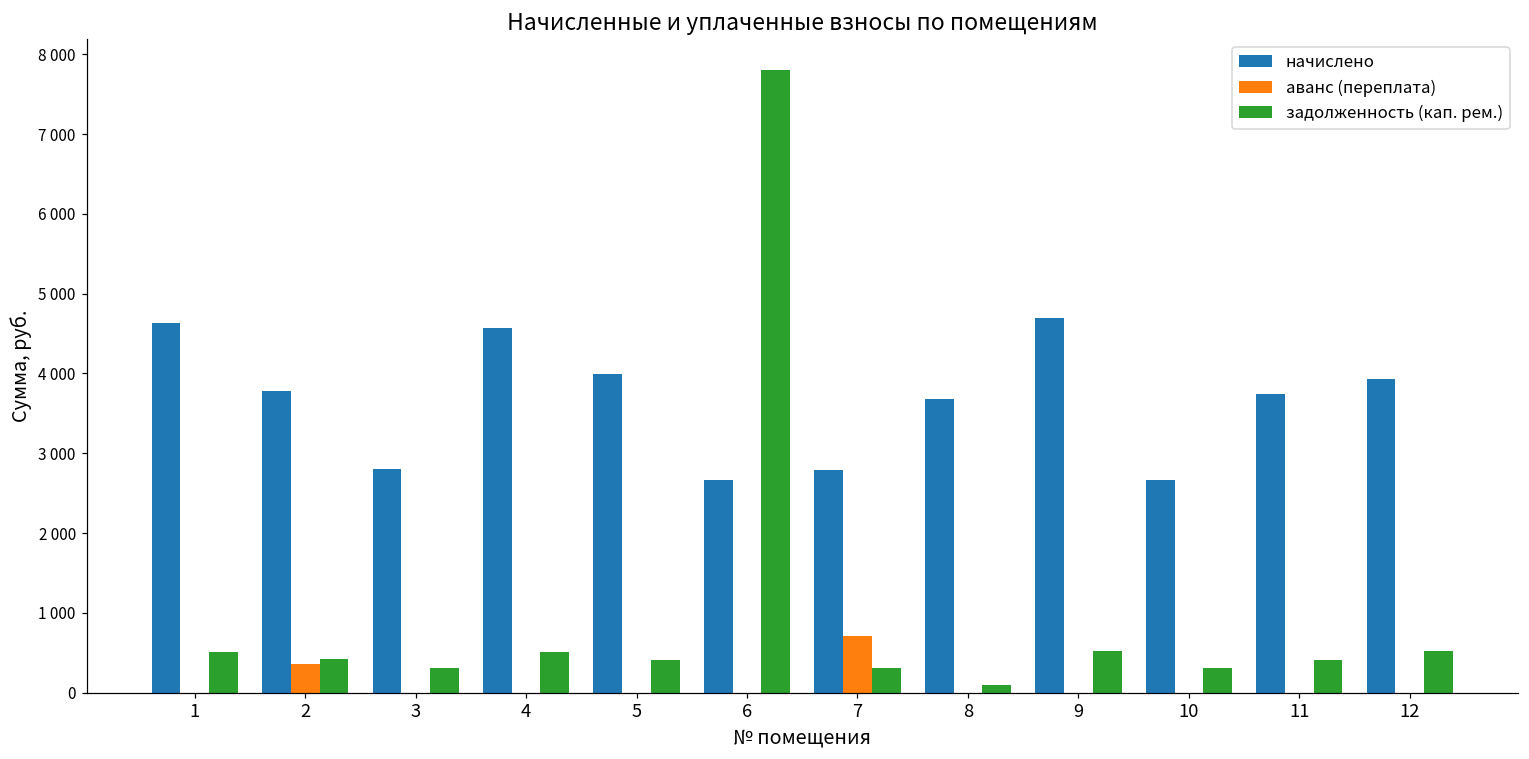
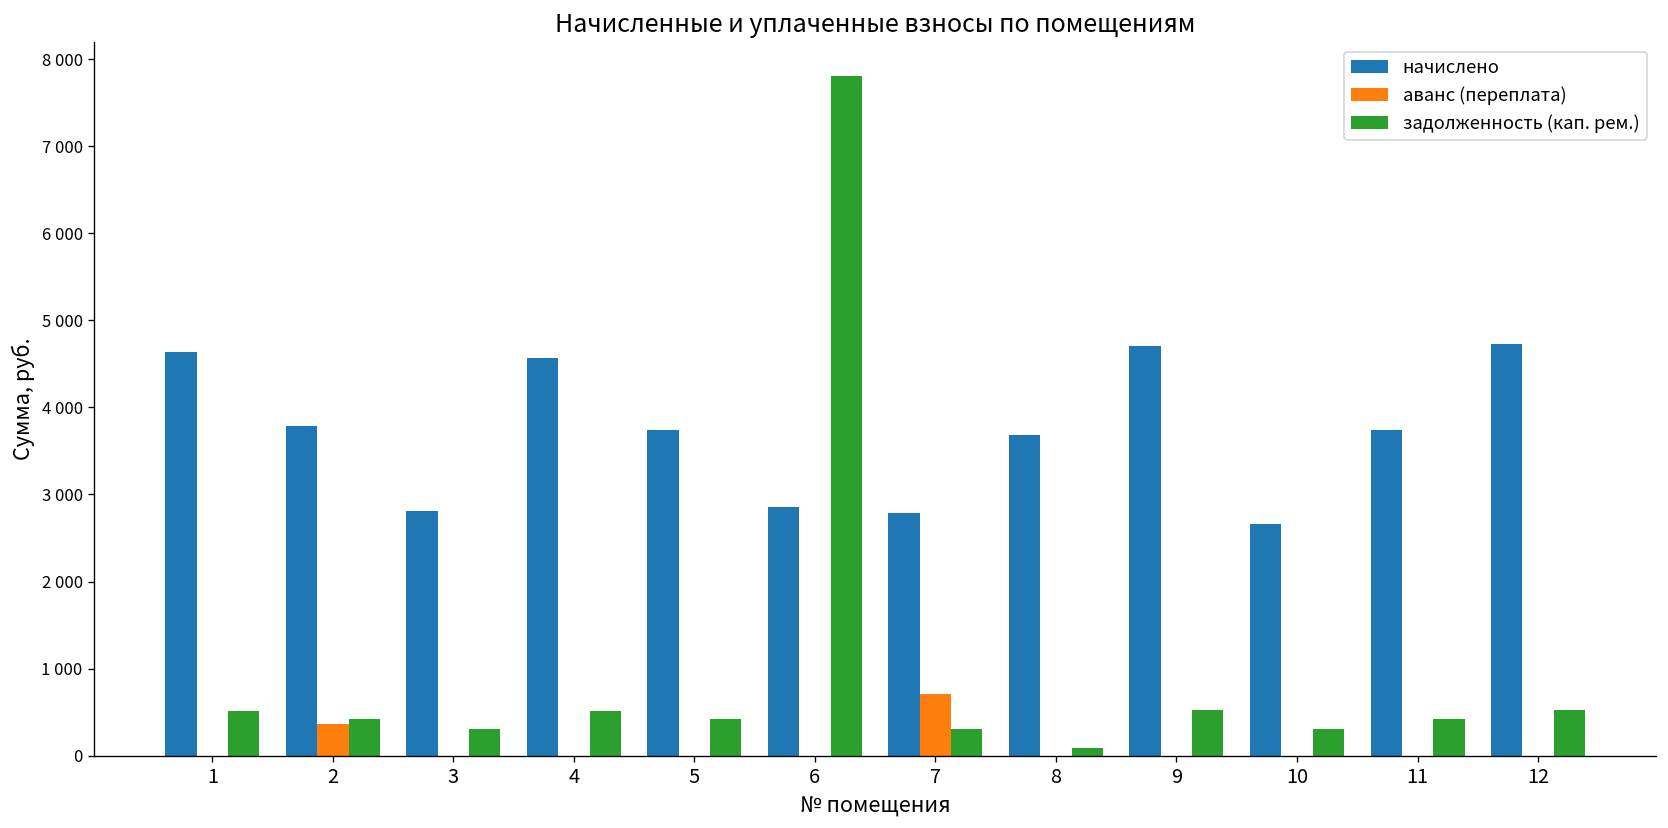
начислено, 5: 4000 -> 3700
начислено, 6: 2700 -> 2900
начислено, 12: 3900 -> 4700
